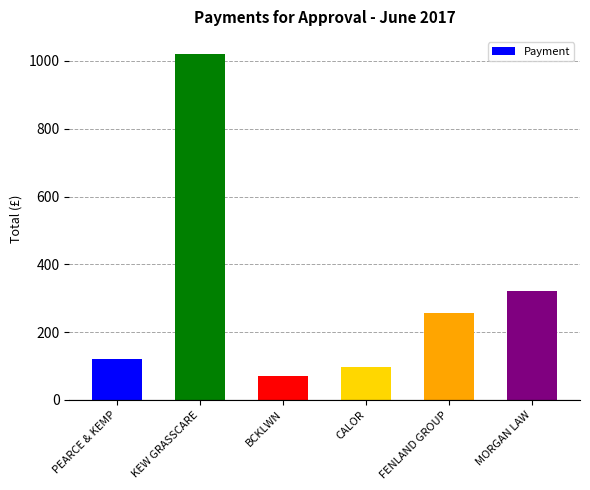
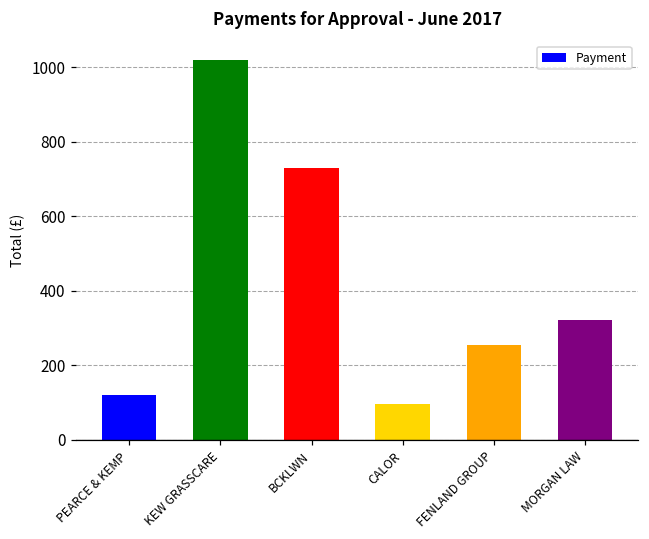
BCKLWN: 70 -> 730
